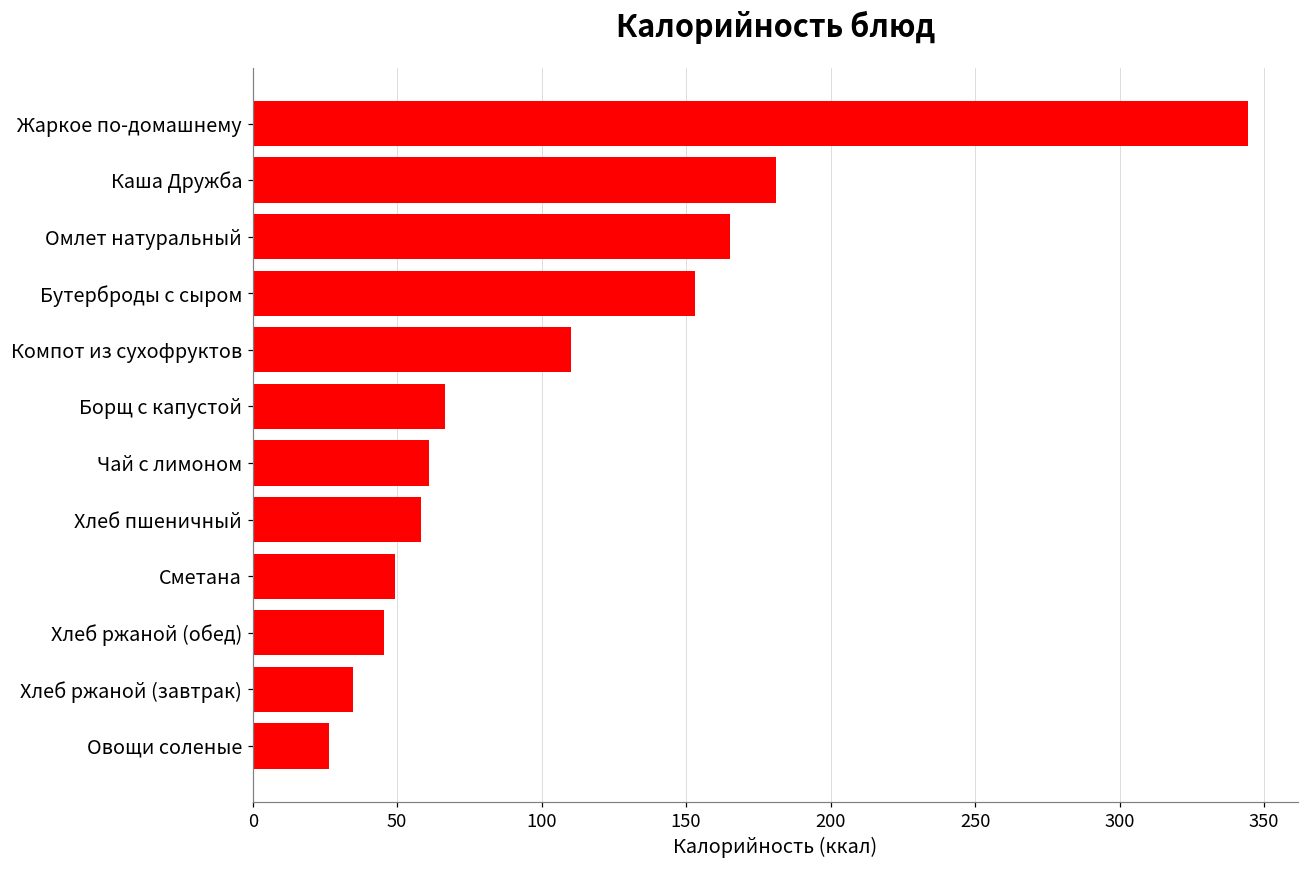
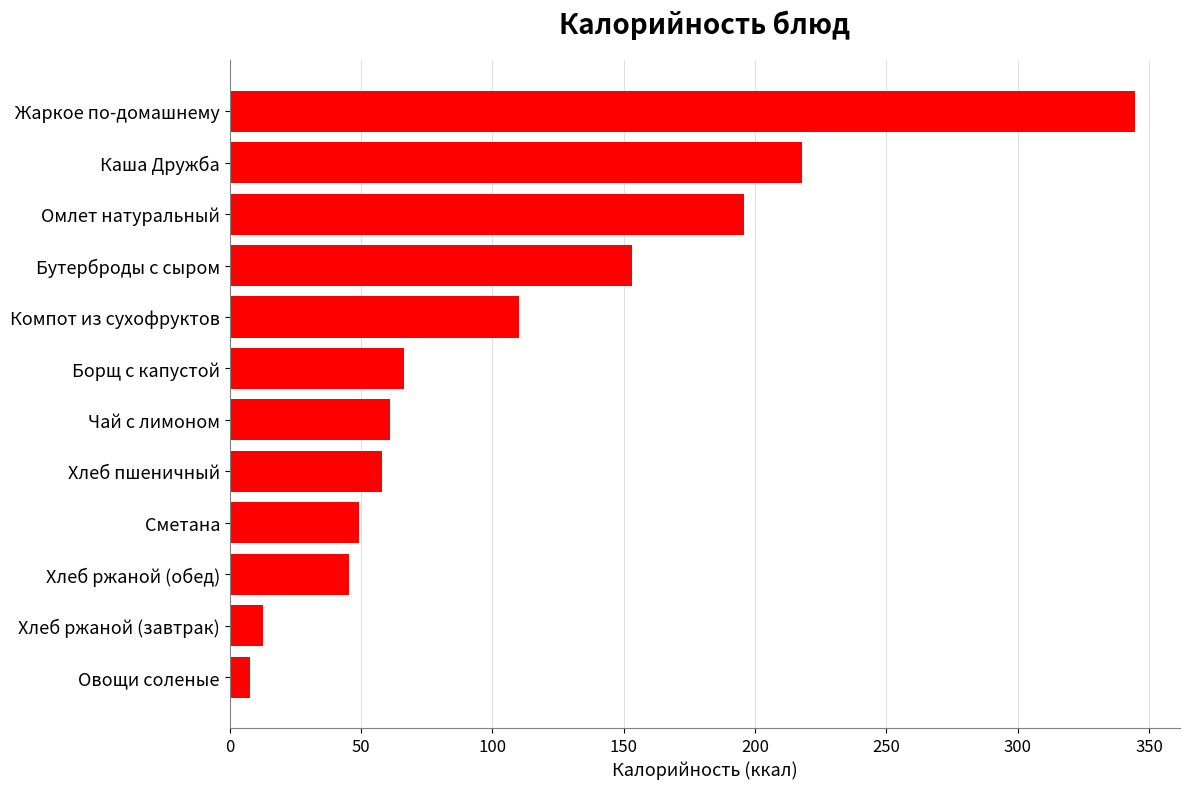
Каша Дружба: 181 -> 218
Омлет натуральный: 165 -> 196
Хлеб ржаной (завтрак): 35 -> 13
Овощи соленые: 27 -> 8
